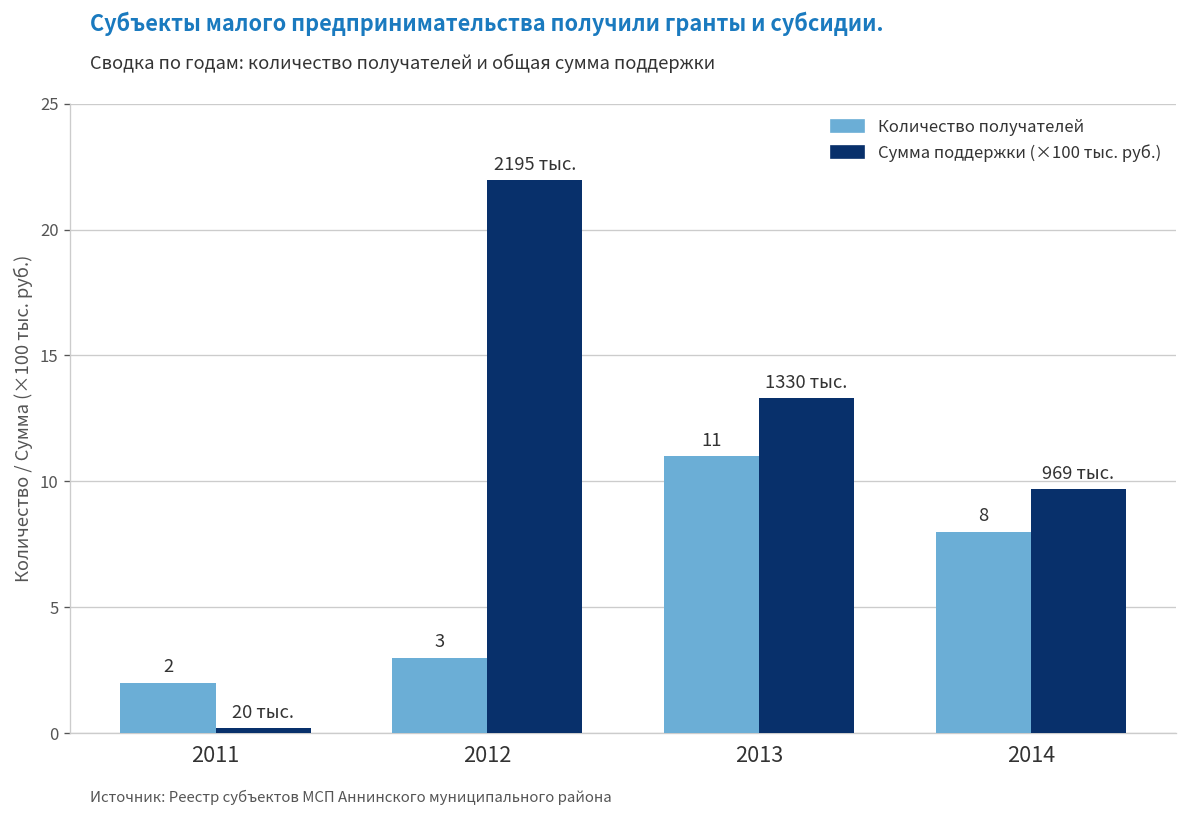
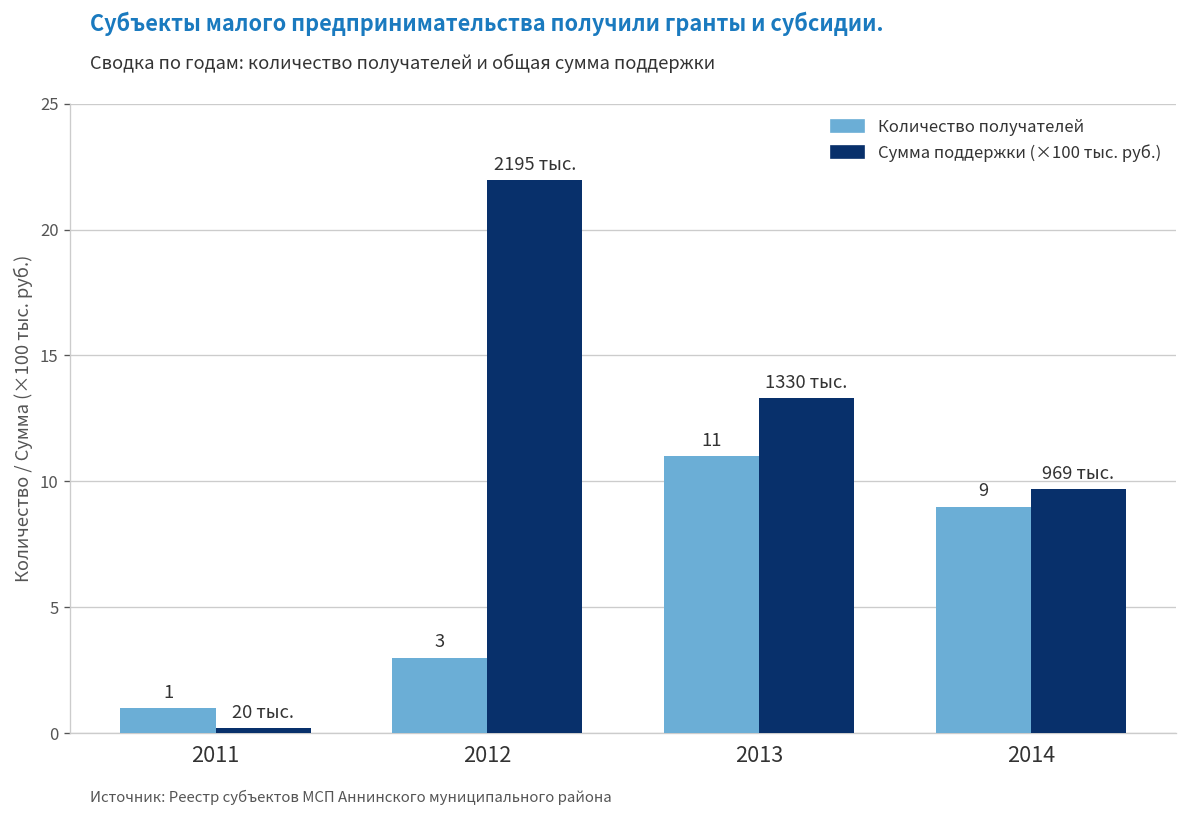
Количество получателей, 2011: 2 -> 1
Количество получателей, 2014: 8 -> 9
